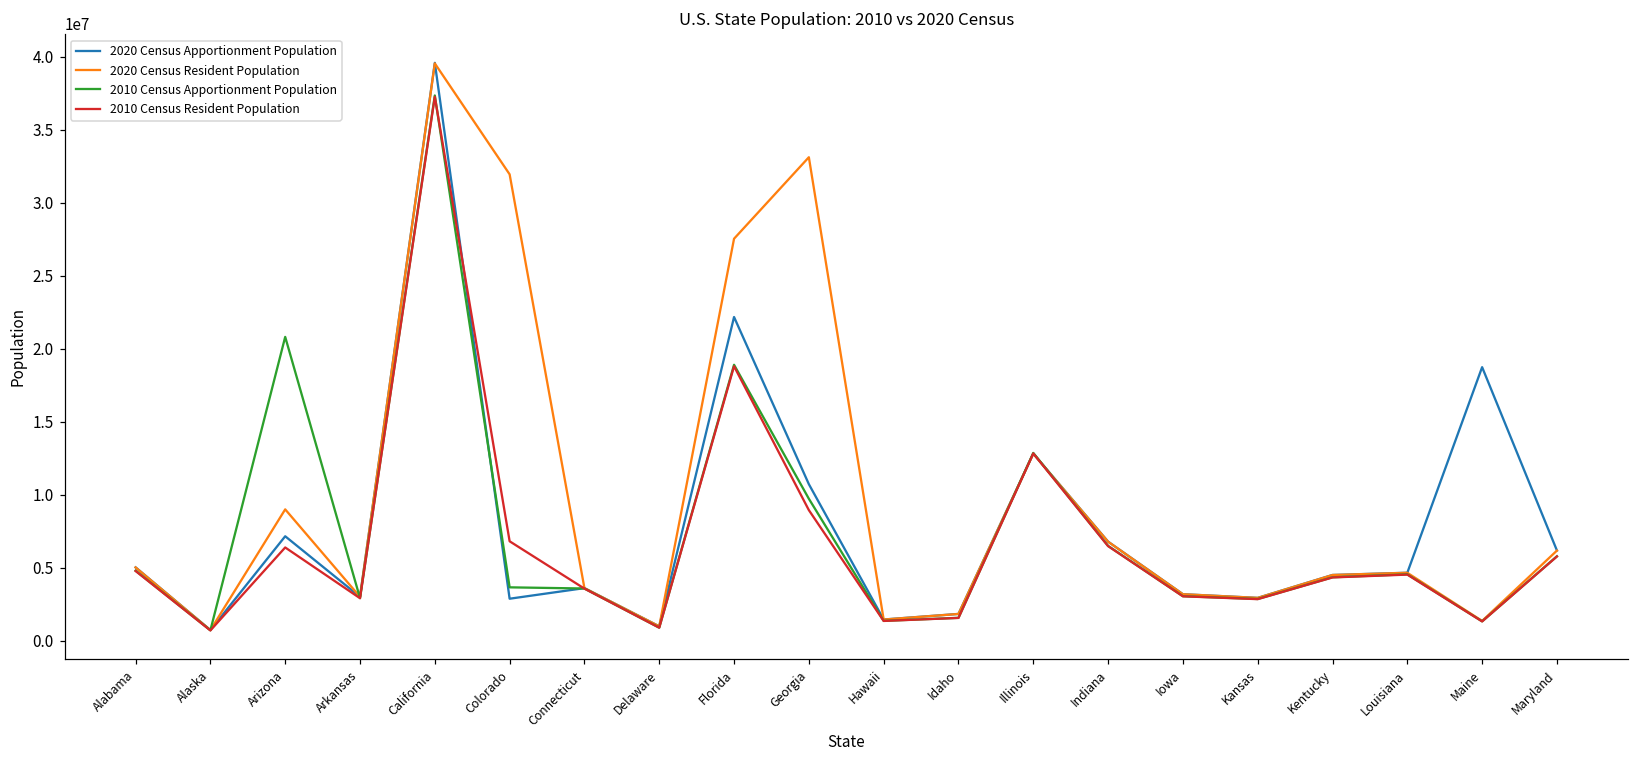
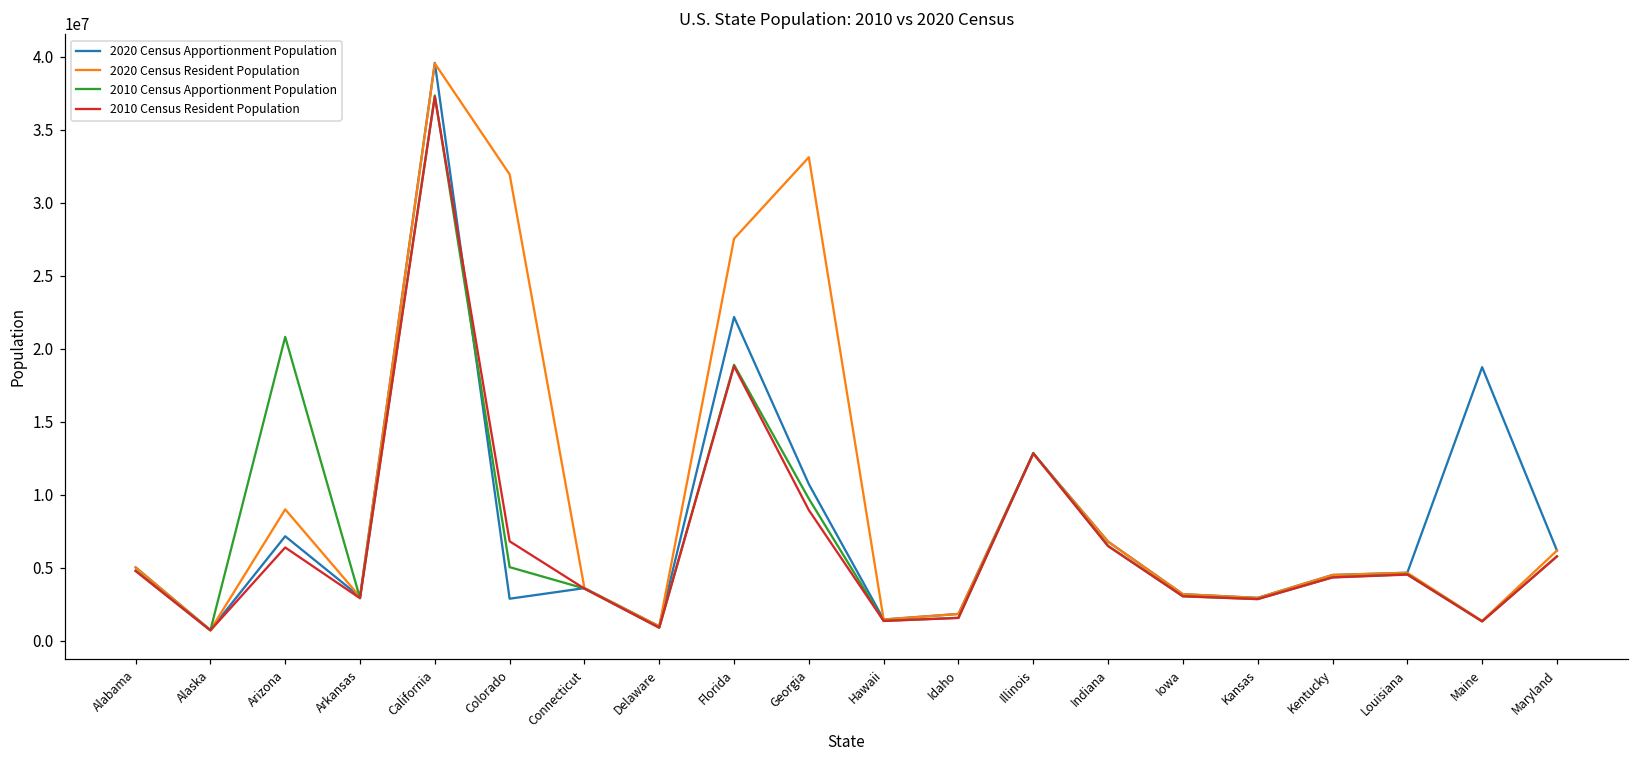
2010 Census Apportionment Population, Colorado: 3700000 -> 5000000
